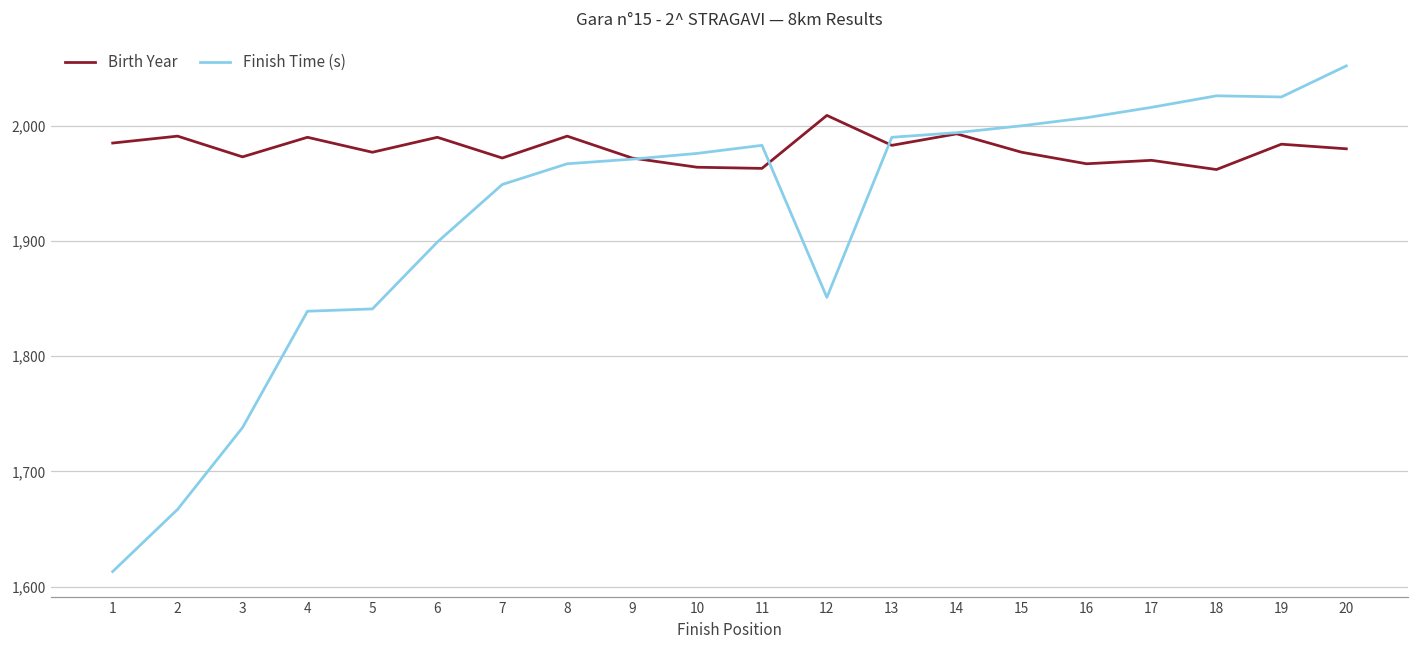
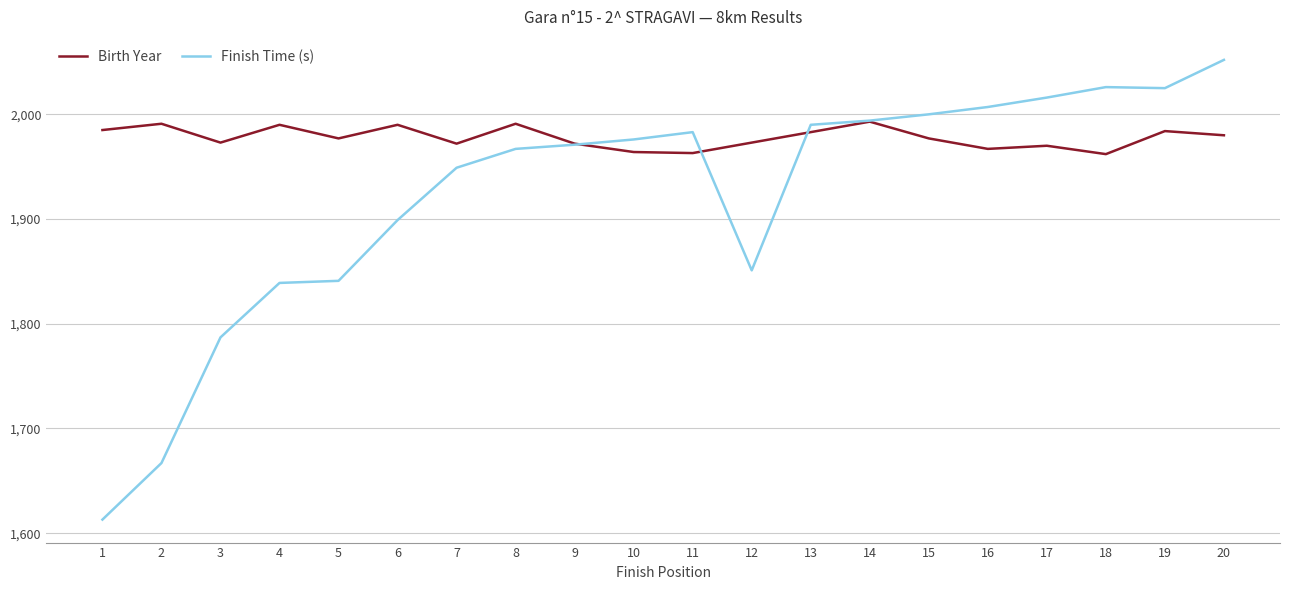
Finish Time (s), 3: 1,738 -> 1,787
Birth Year, 12: 2,009 -> 1,973
